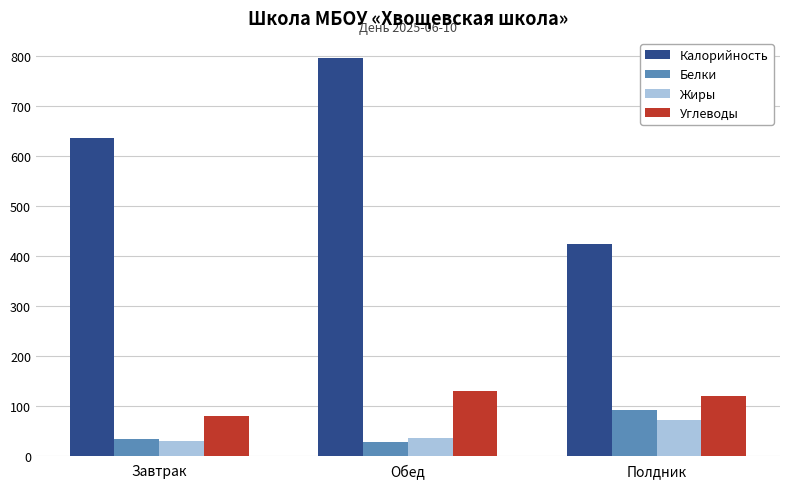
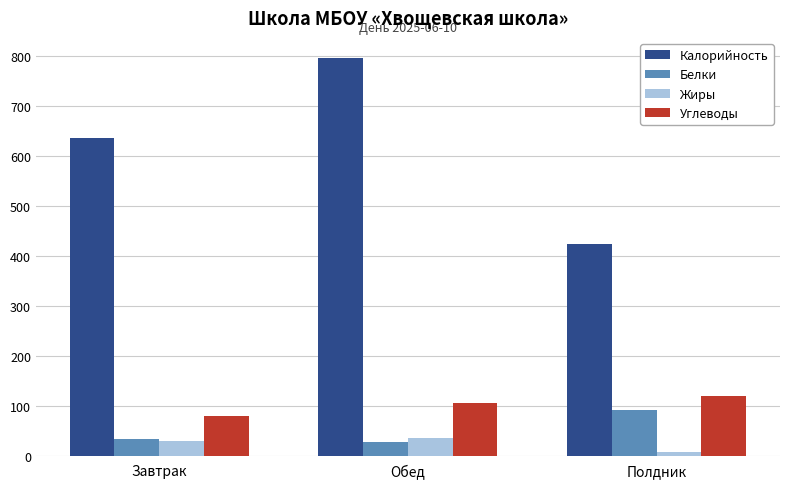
Углеводы, Обед: 130 -> 110
Жиры, Полдник: 70 -> 10
